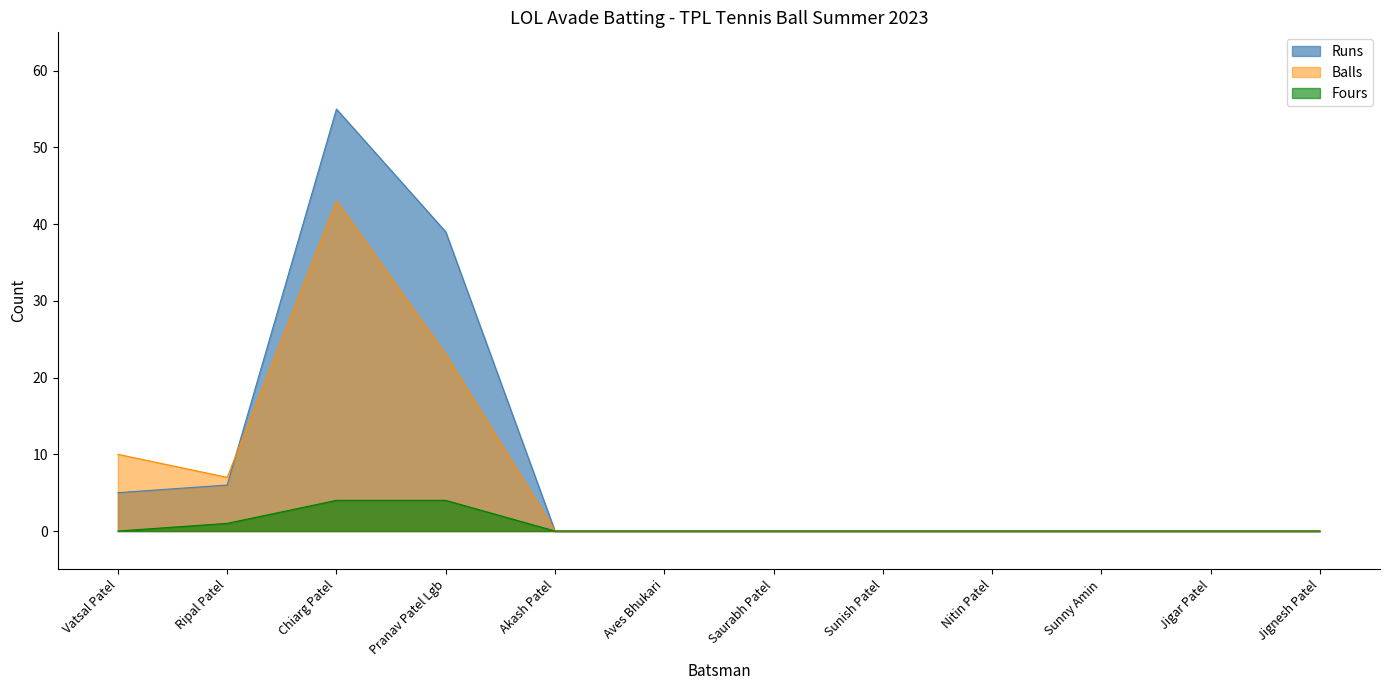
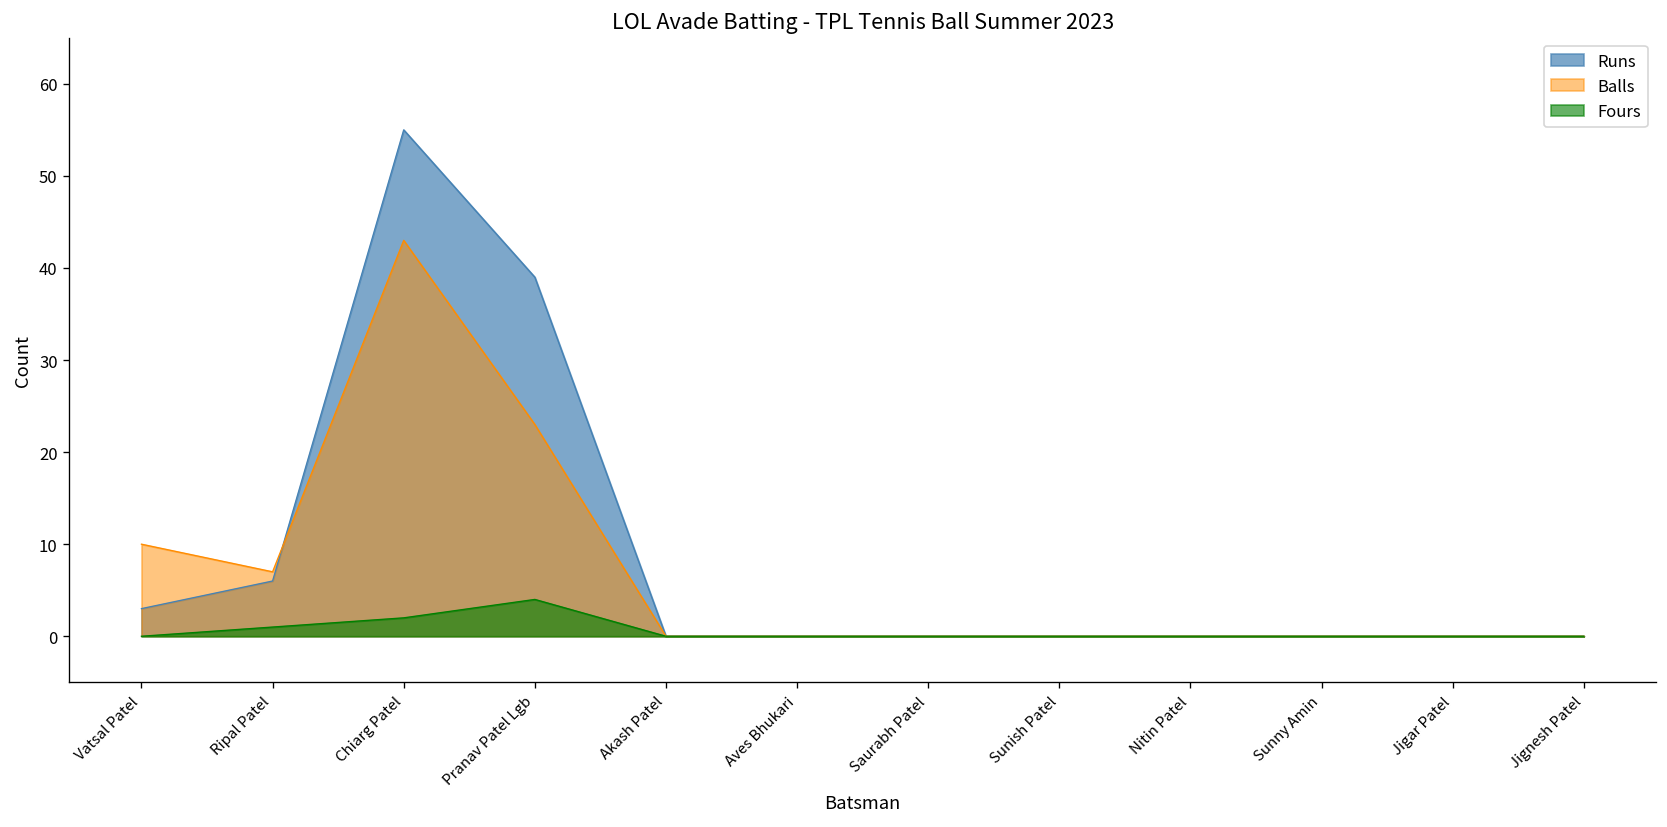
Runs, Vatsal Patel: 5 -> 3
Fours, Chiarg Patel: 4 -> 2
